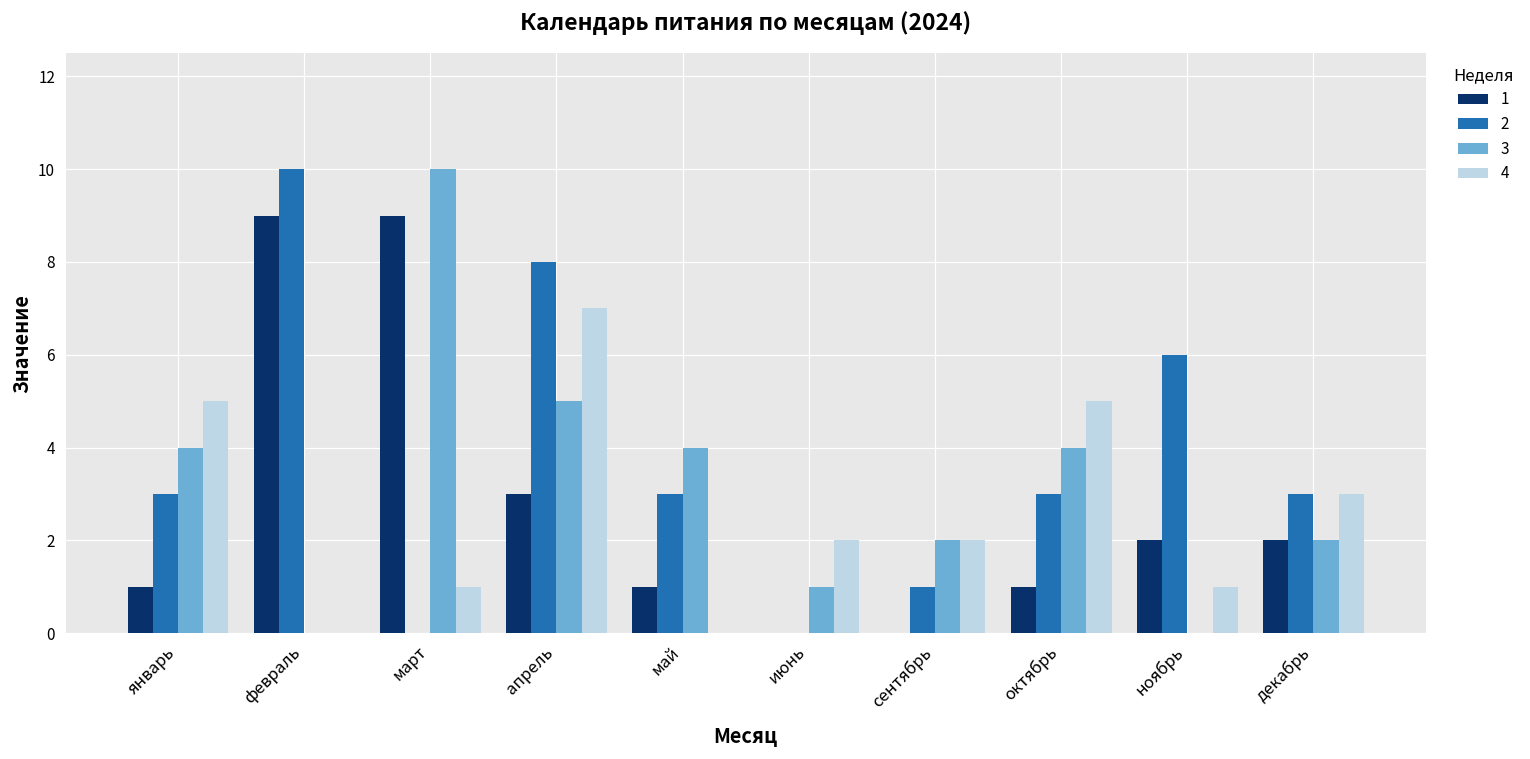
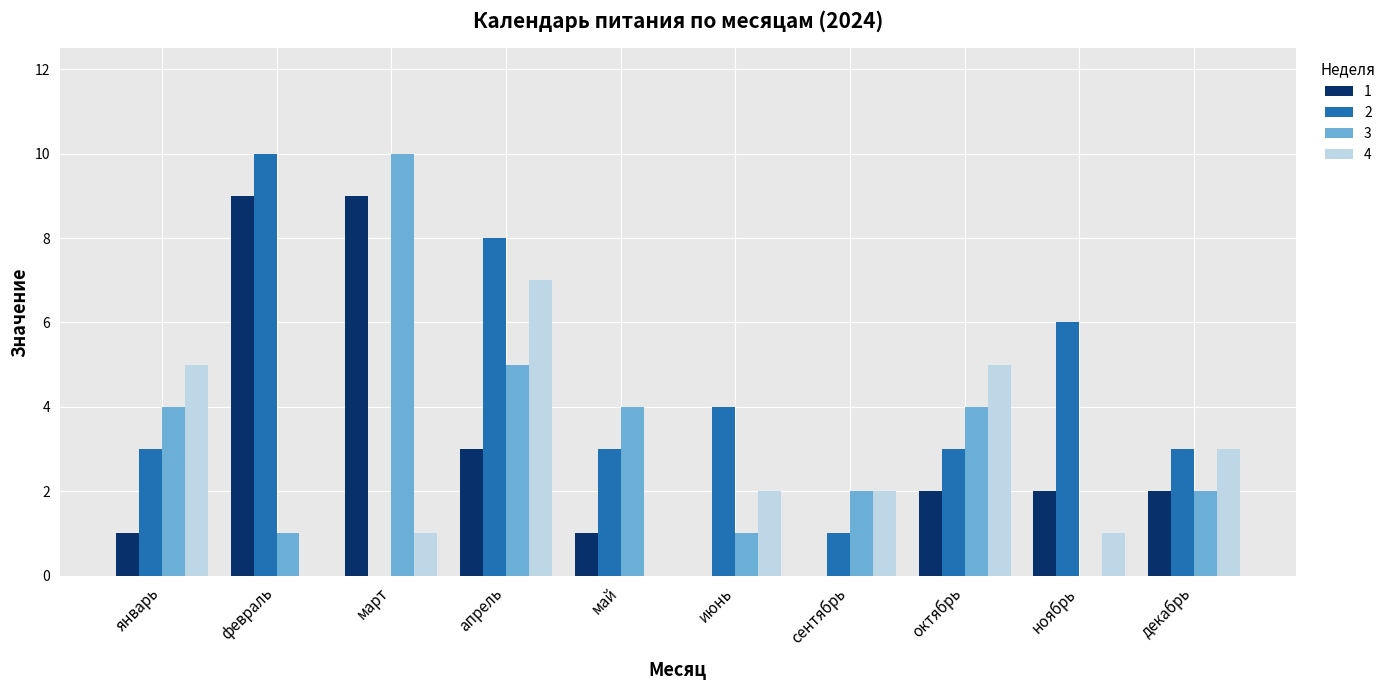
3, февраль: 0 -> 1
2, июнь: 0 -> 4
1, октябрь: 1 -> 2
